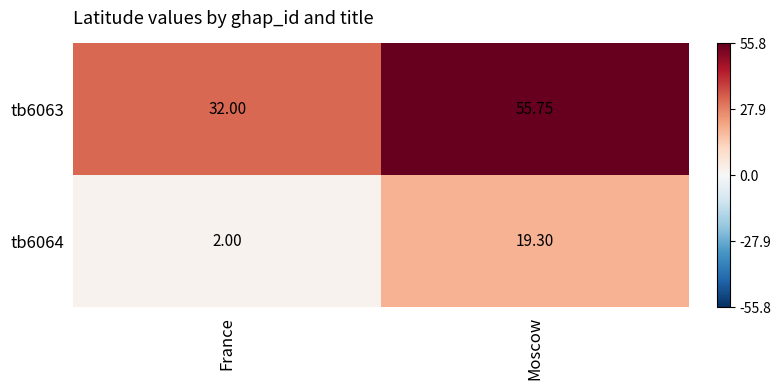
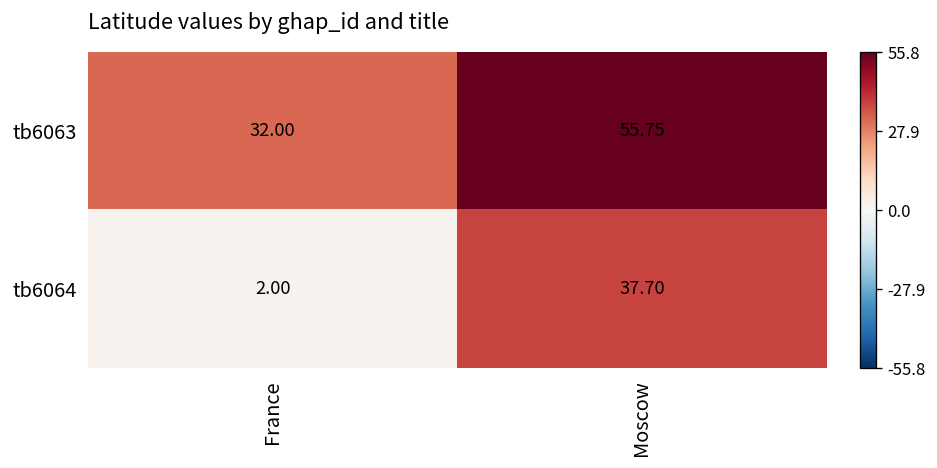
tb6064, Moscow: 19.30 -> 37.70
